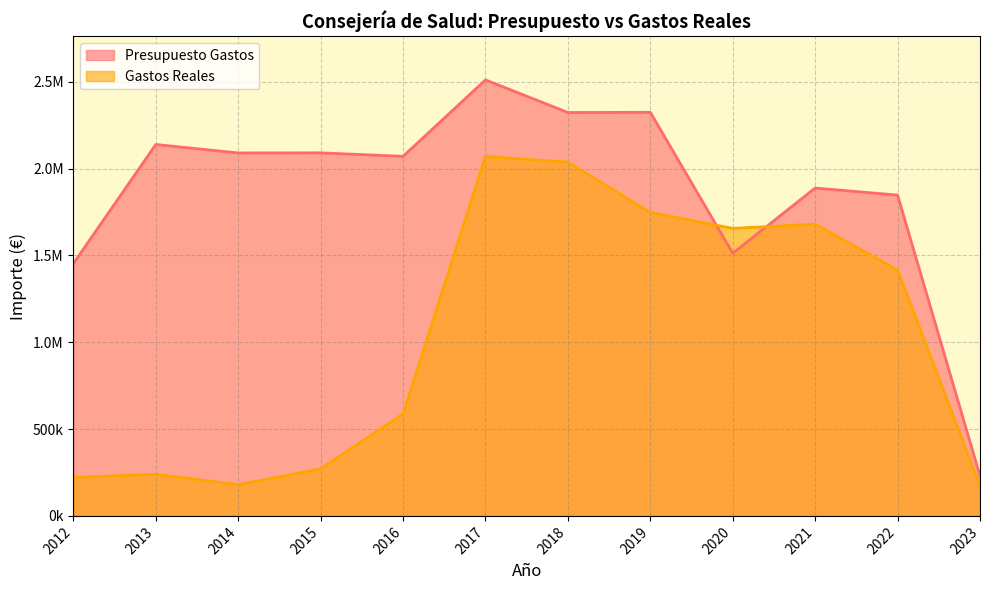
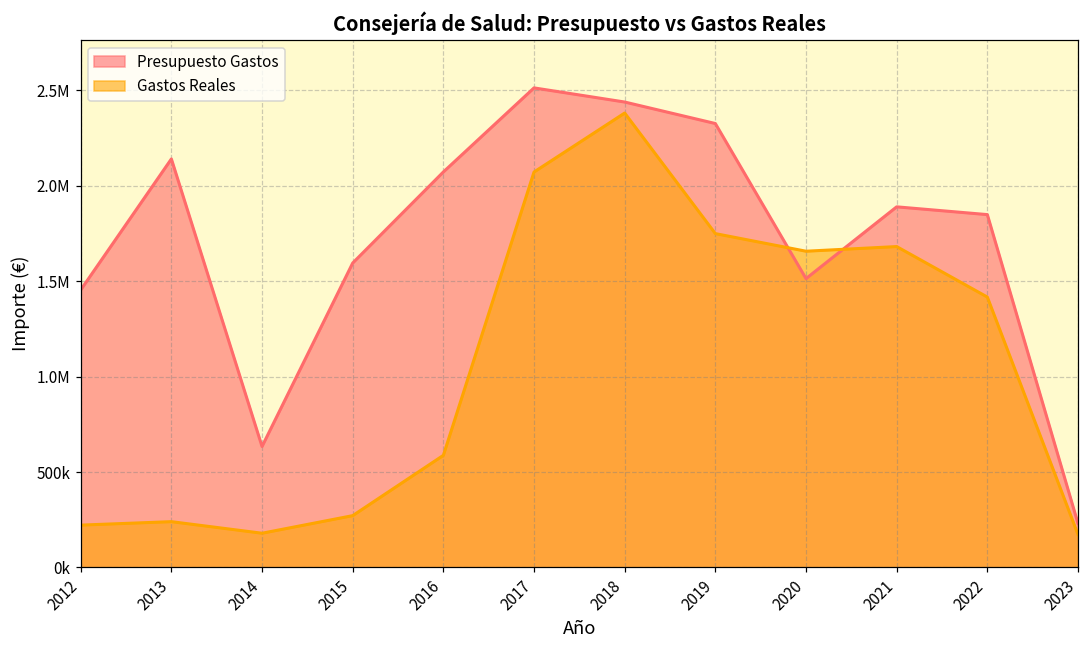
Presupuesto Gastos, 2014: 2090000 -> 630000
Presupuesto Gastos, 2015: 2090000 -> 1590000
Presupuesto Gastos, 2018: 2320000 -> 2440000
Gastos Reales, 2018: 2040000 -> 2380000
